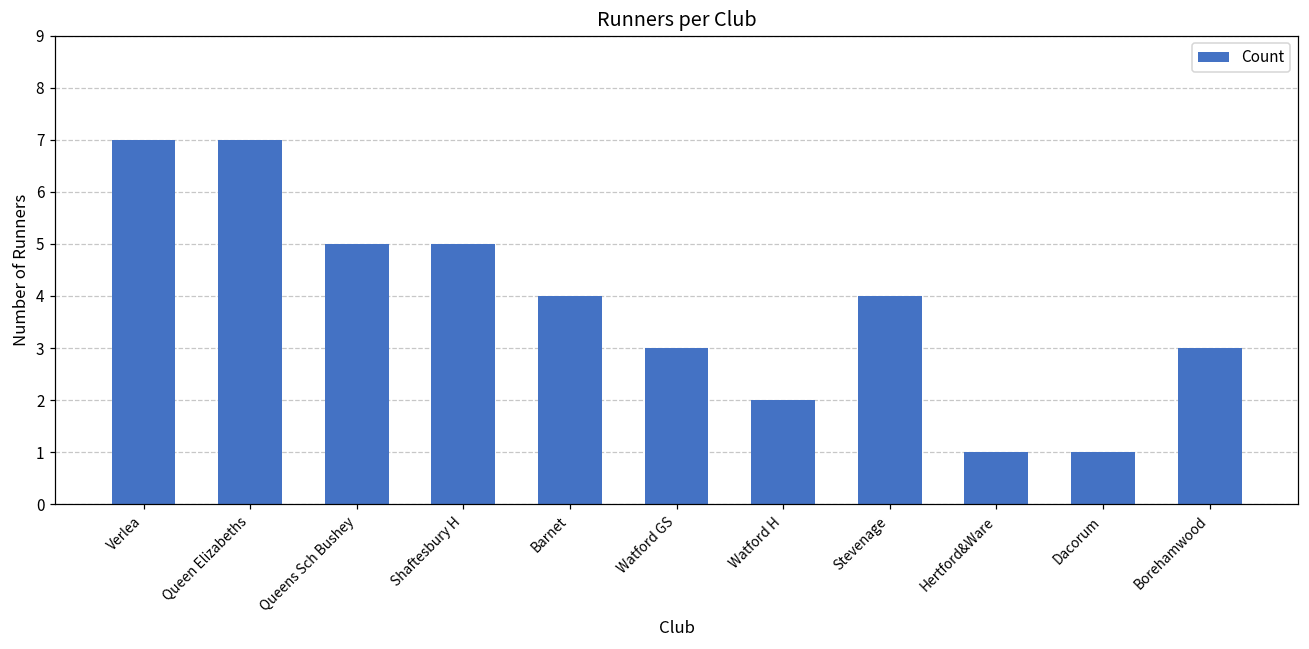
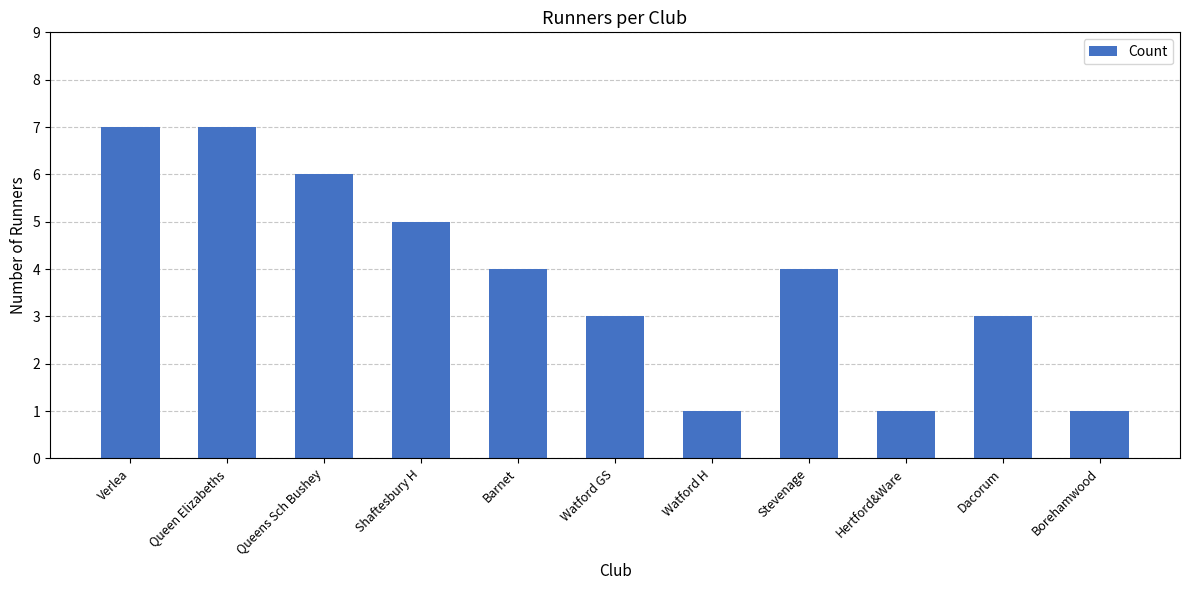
Queens Sch Bushey: 5 -> 6
Watford H: 2 -> 1
Dacorum: 1 -> 3
Borehamwood: 3 -> 1
